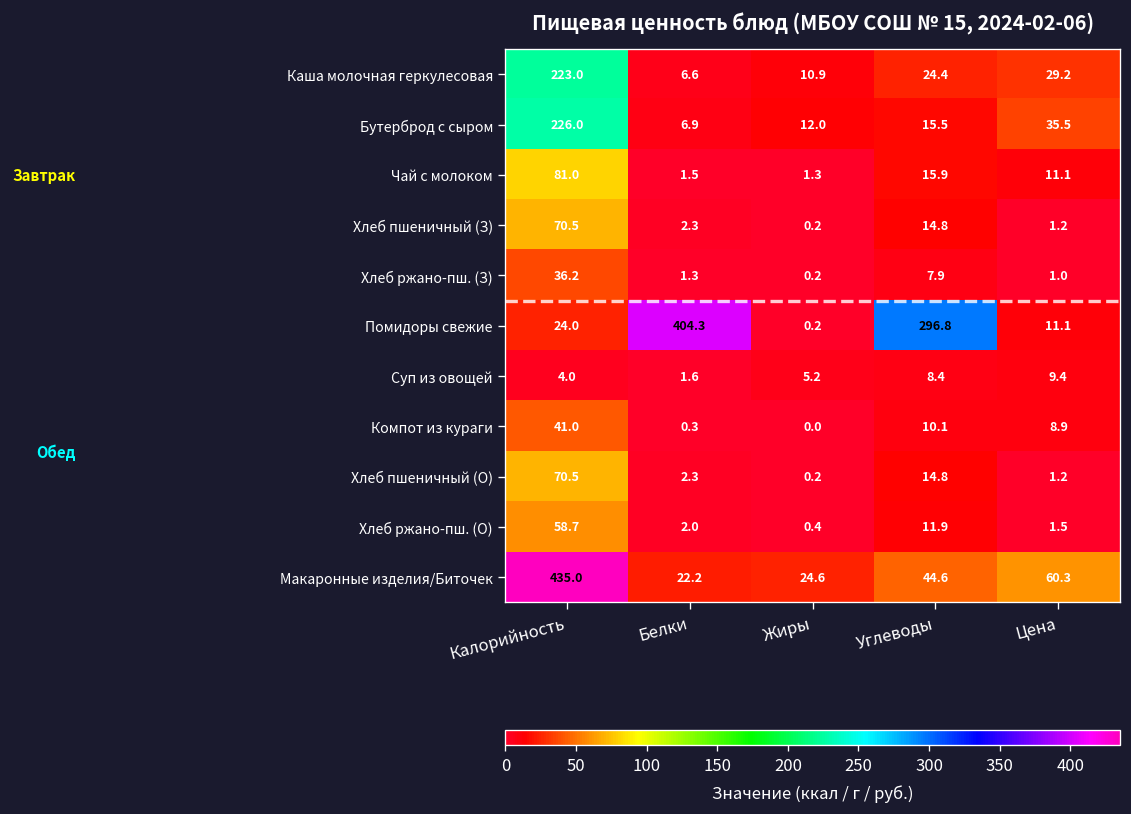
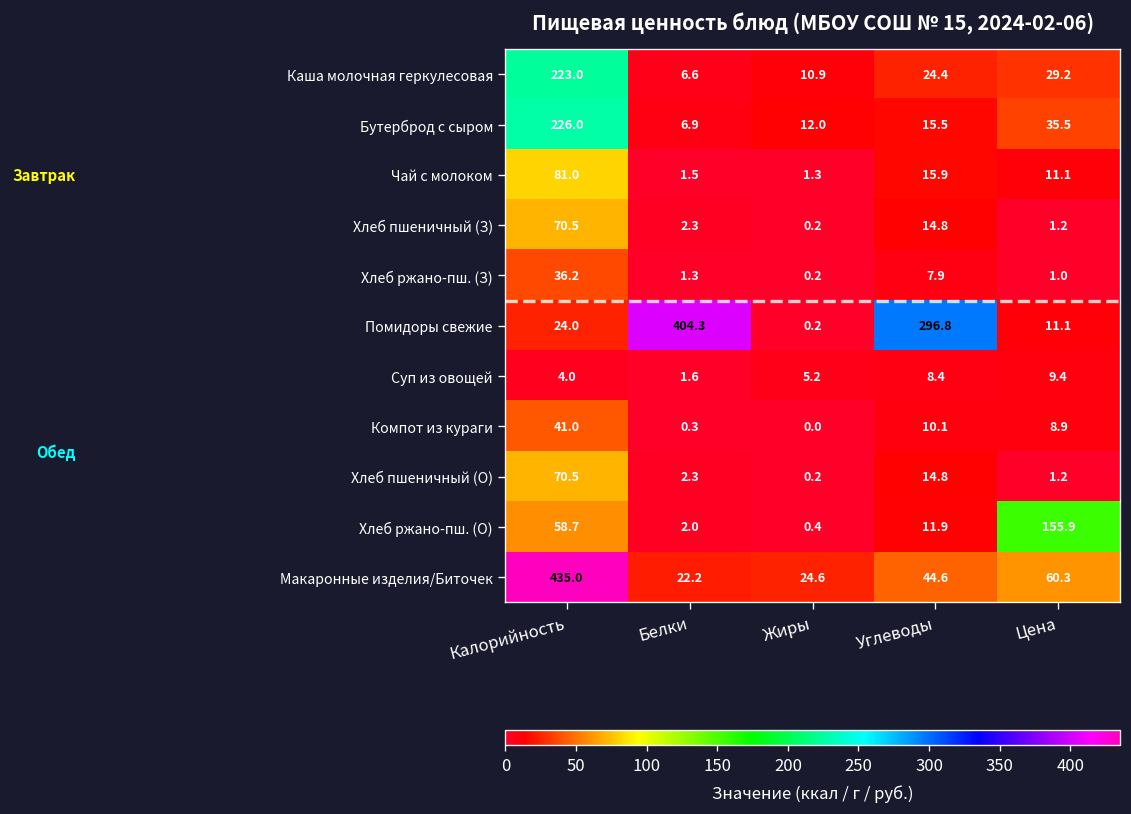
Хлеб ржано-пш. (О), Цена: 1.5 -> 155.9
